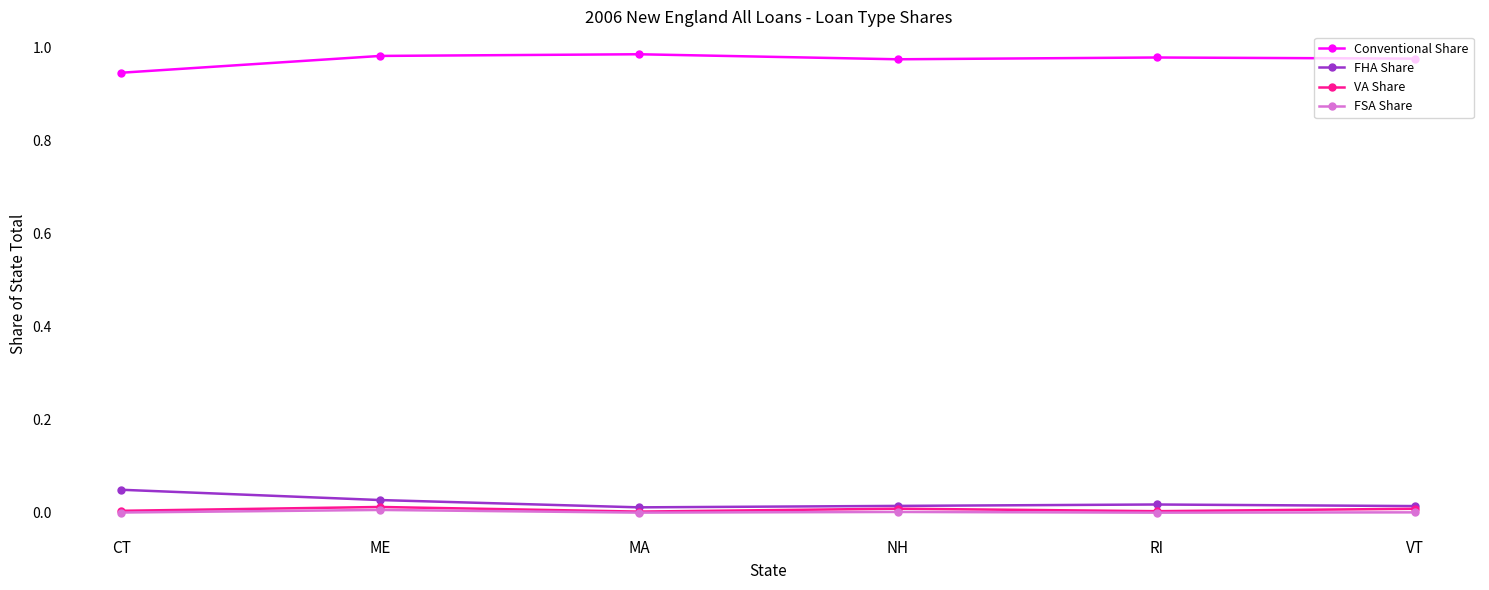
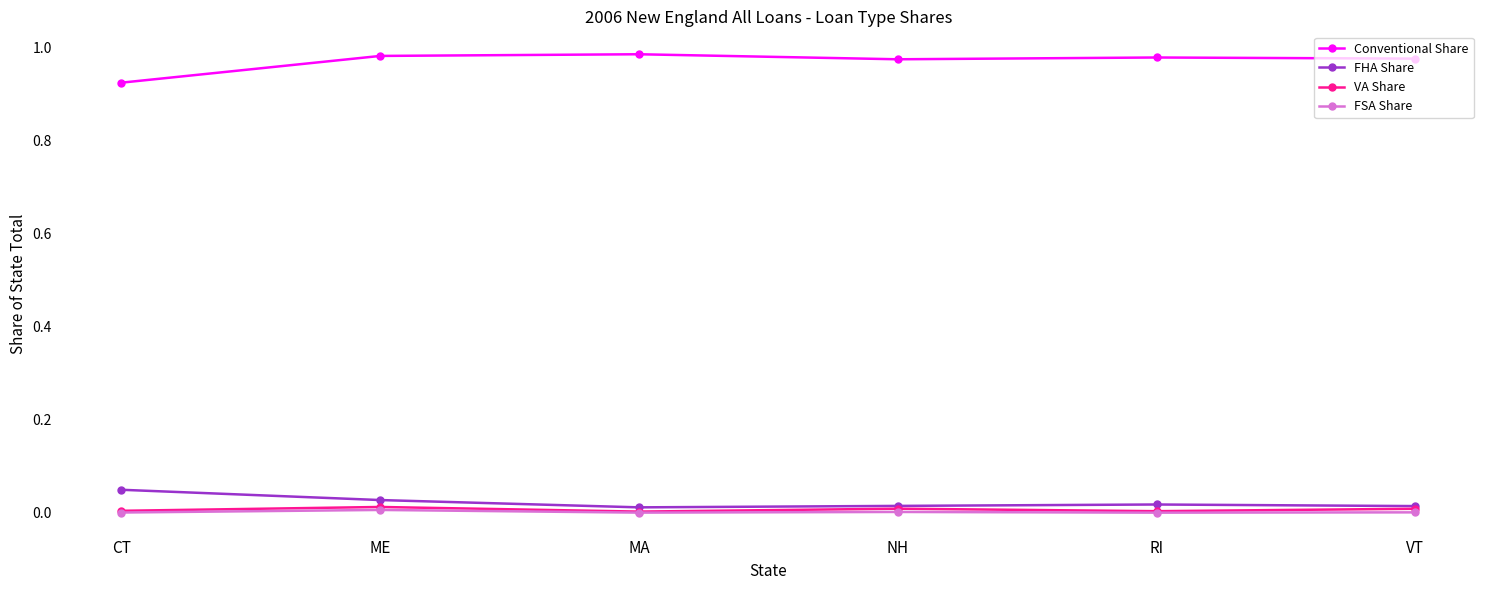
Conventional Share, CT: 0.95 -> 0.92
